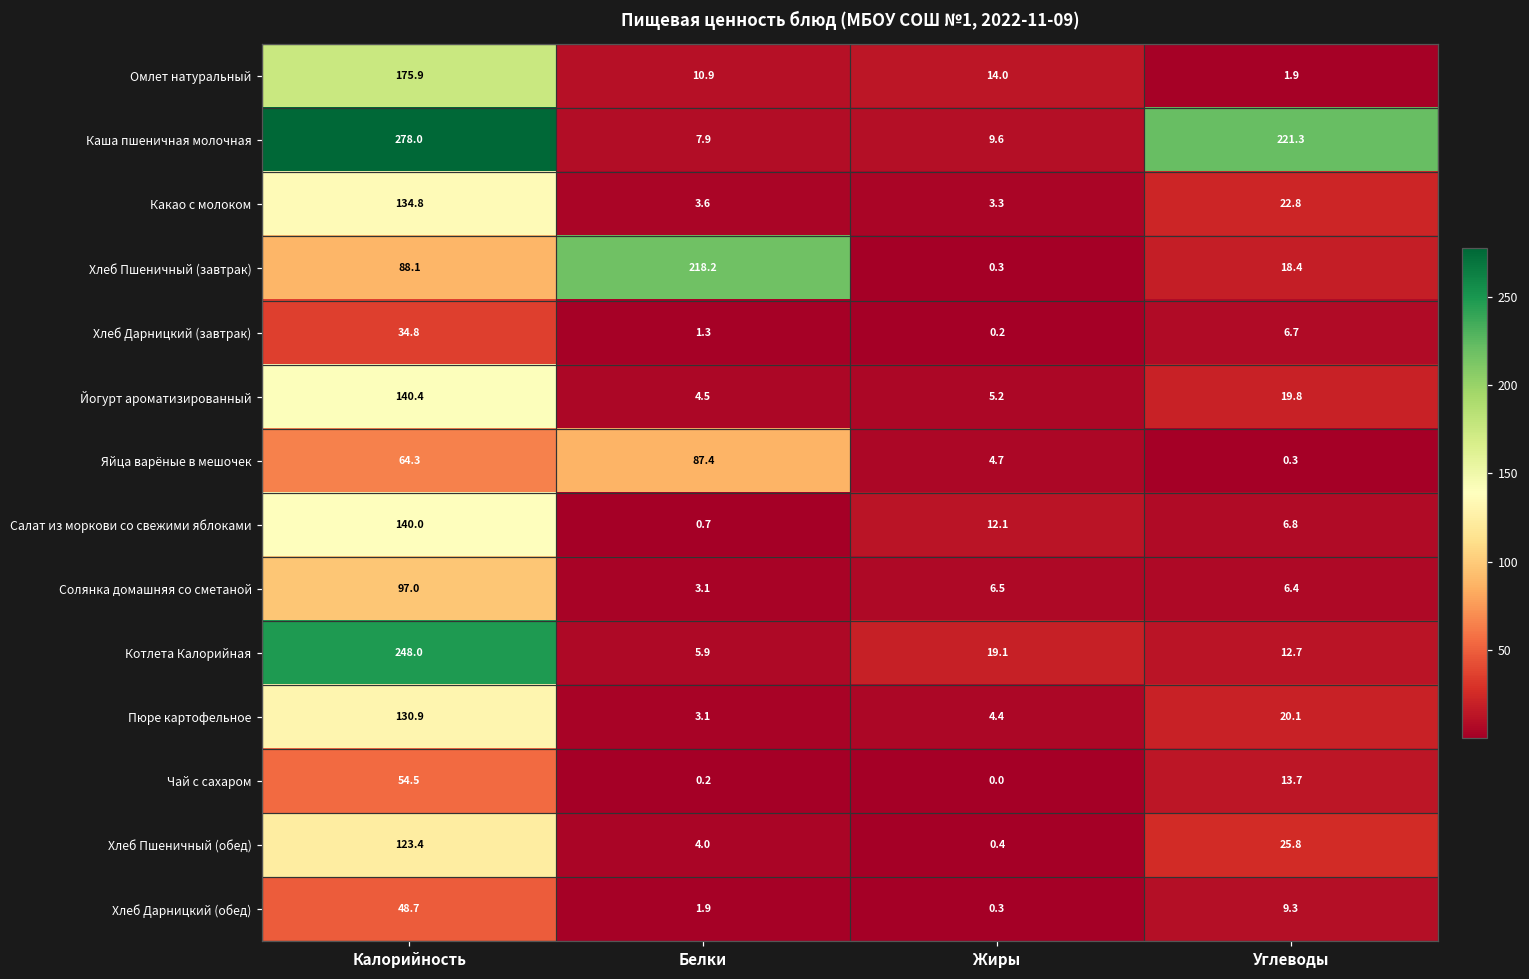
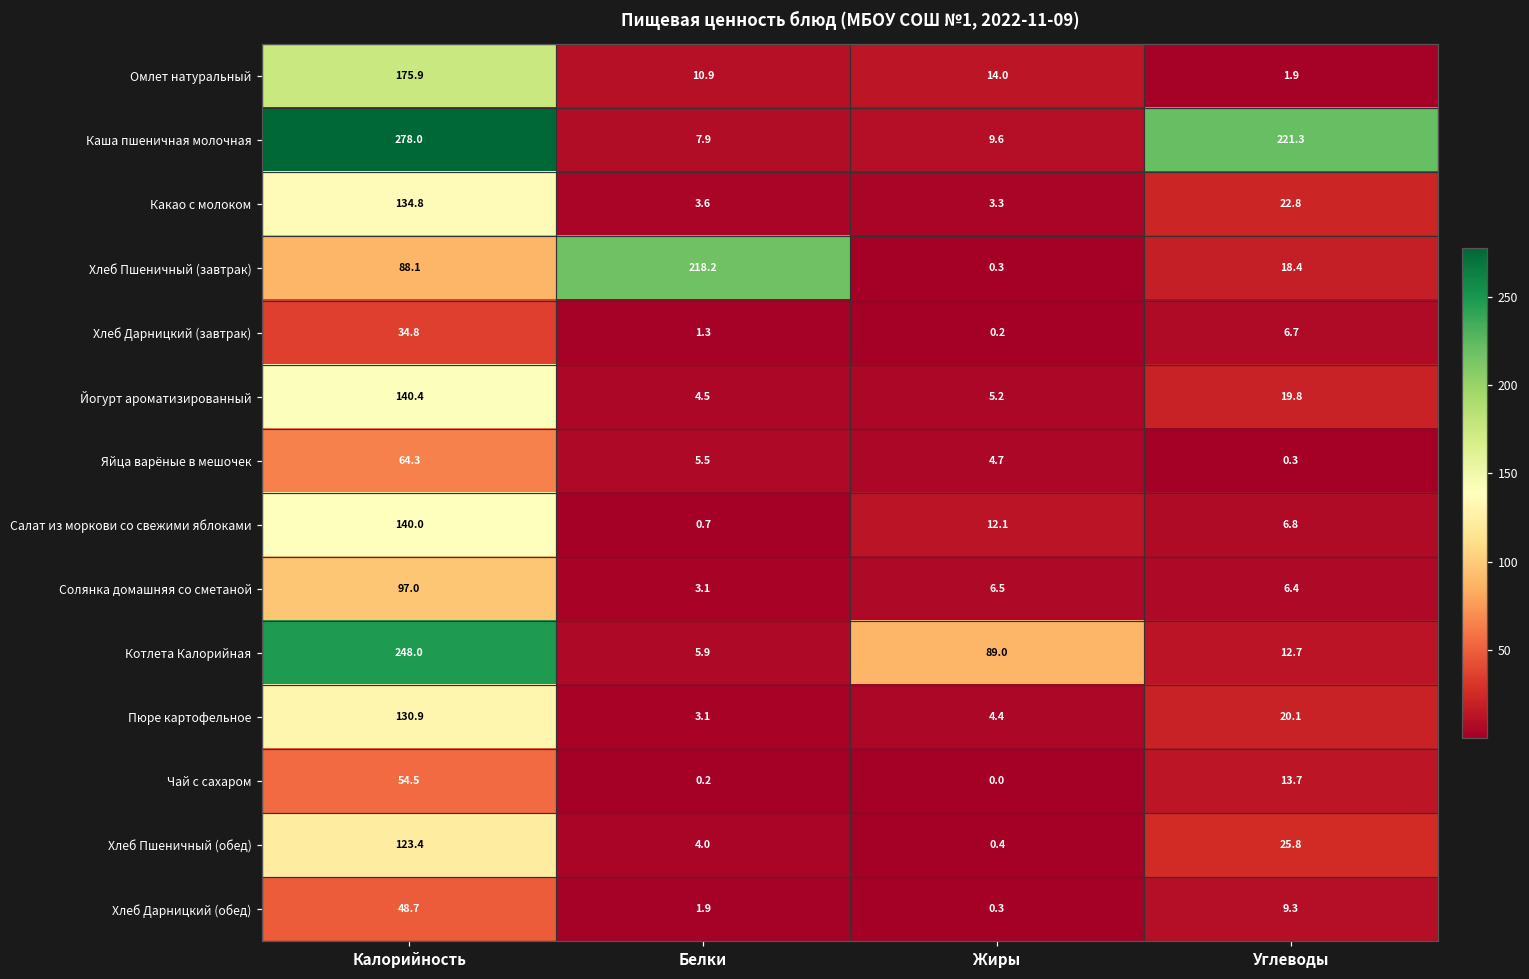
Яйца варёные в мешочек, Белки: 87.4 -> 5.5
Котлета Калорийная, Жиры: 19.1 -> 89.0
